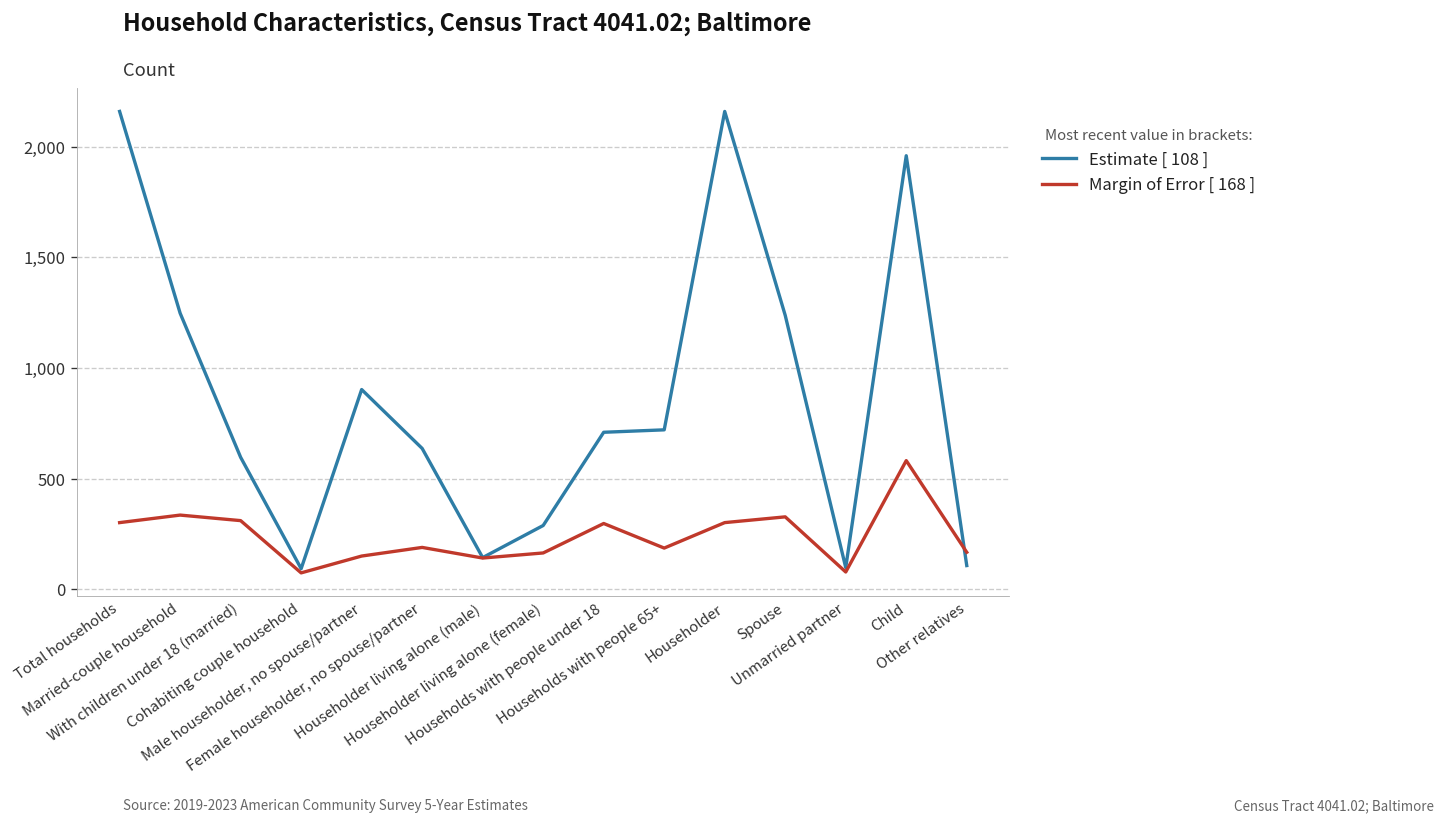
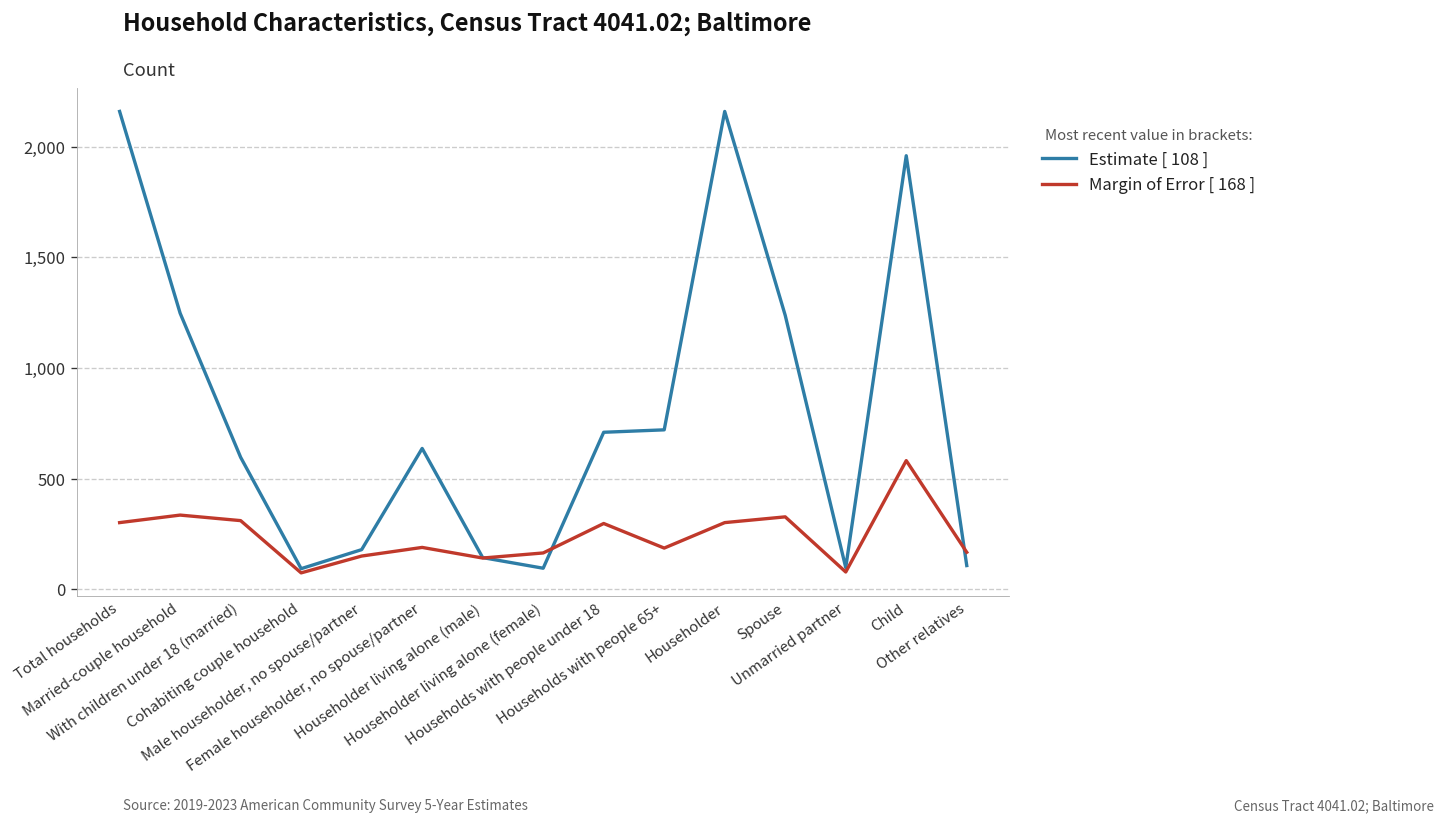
Estimate [ 108 ], Male householder, no spouse/partner: 900 -> 180
Estimate [ 108 ], Householder living alone (female): 290 -> 100
